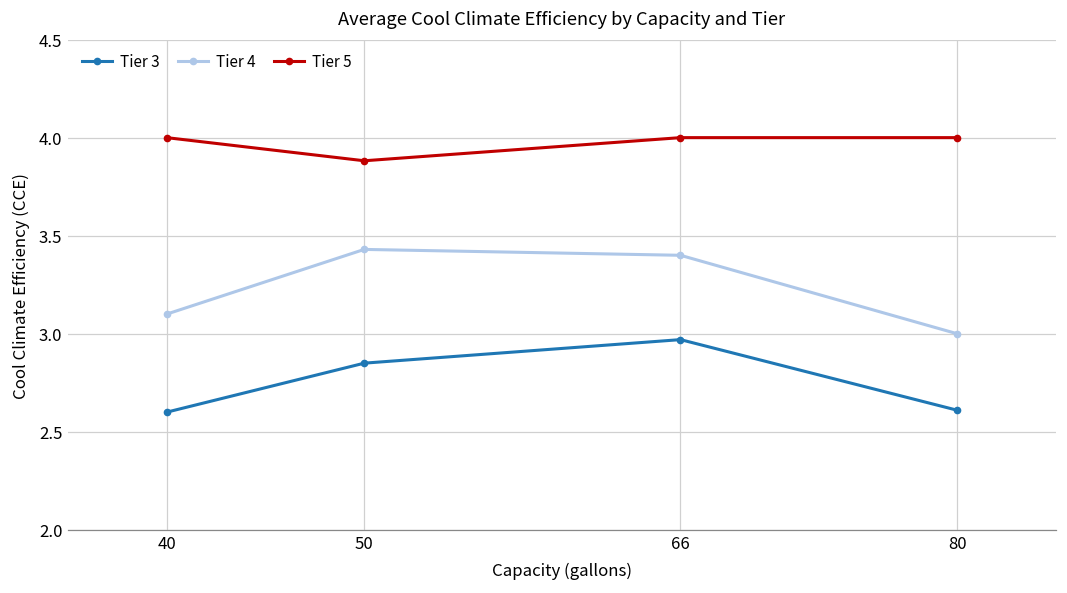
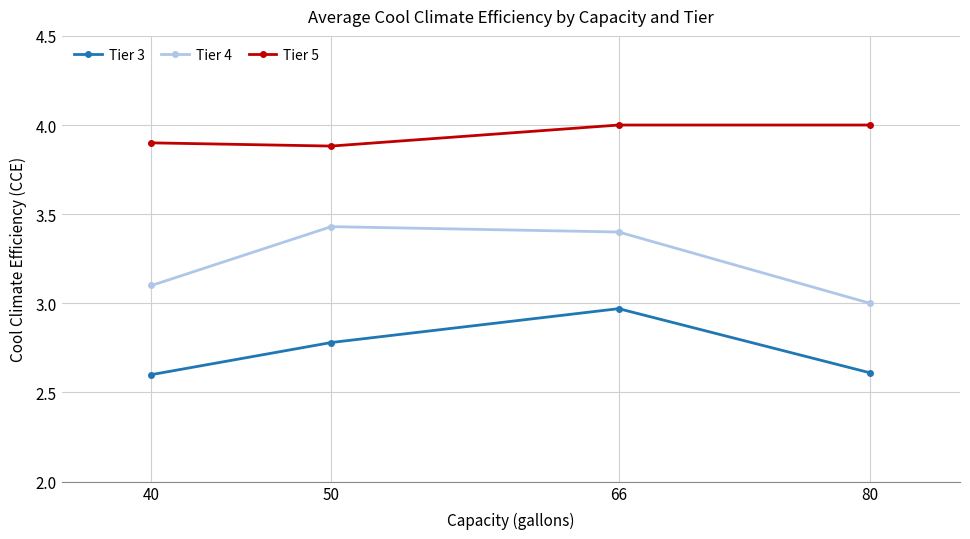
Tier 5, 40: 4.0 -> 3.9
Tier 3, 50: 2.85 -> 2.78
